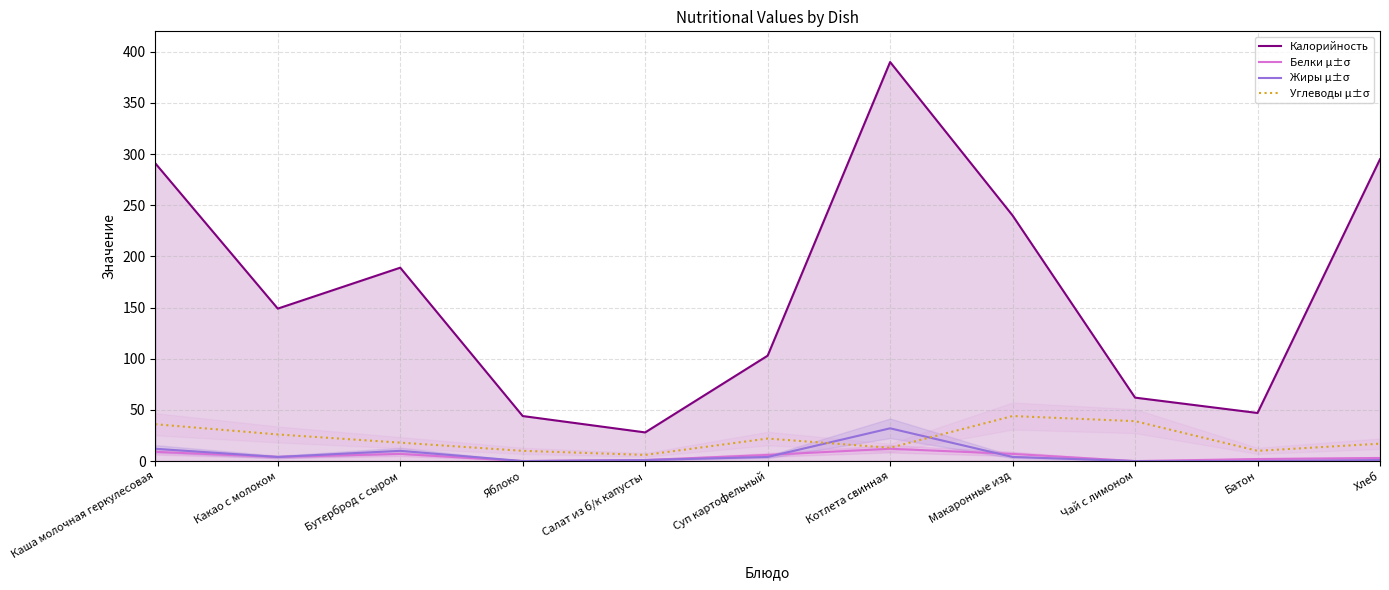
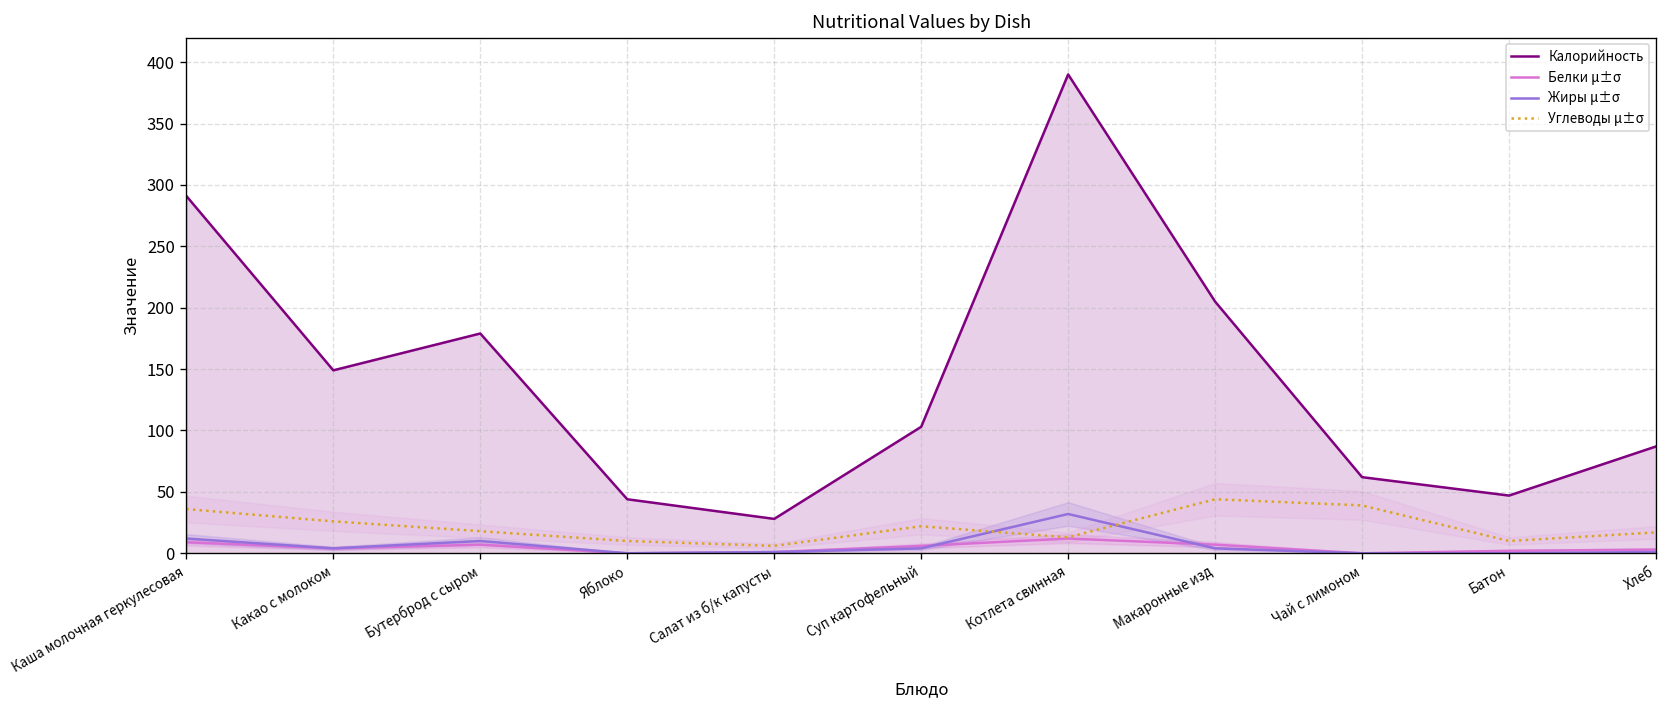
Калорийность, Бутерброд с сыром: 189 -> 179
Калорийность, Макаронные изд: 240 -> 205
Калорийность, Хлеб: 295 -> 87
